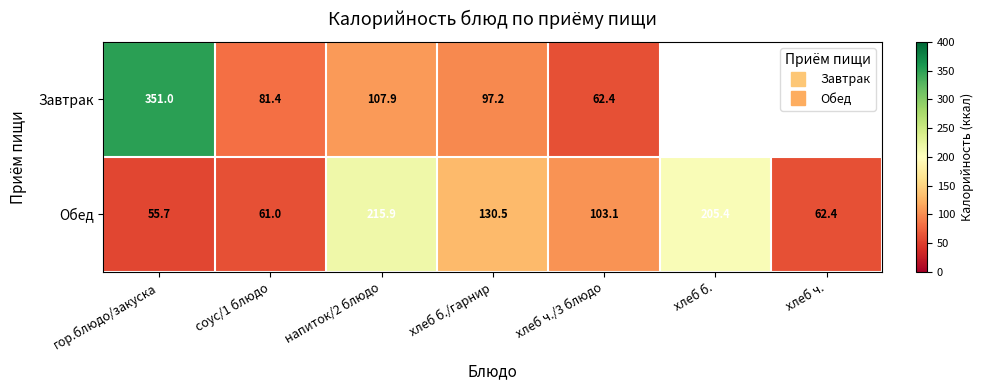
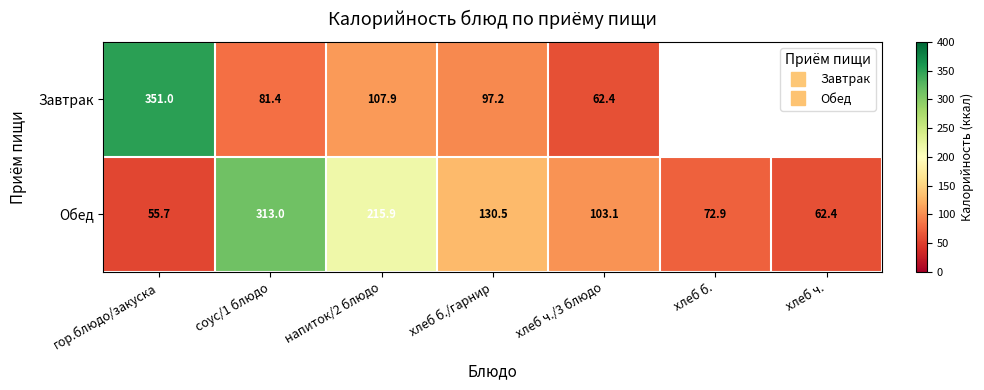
Обед, соус/1 блюдо: 61.0 -> 313.0
Обед, хлеб б.: 205.4 -> 72.9
